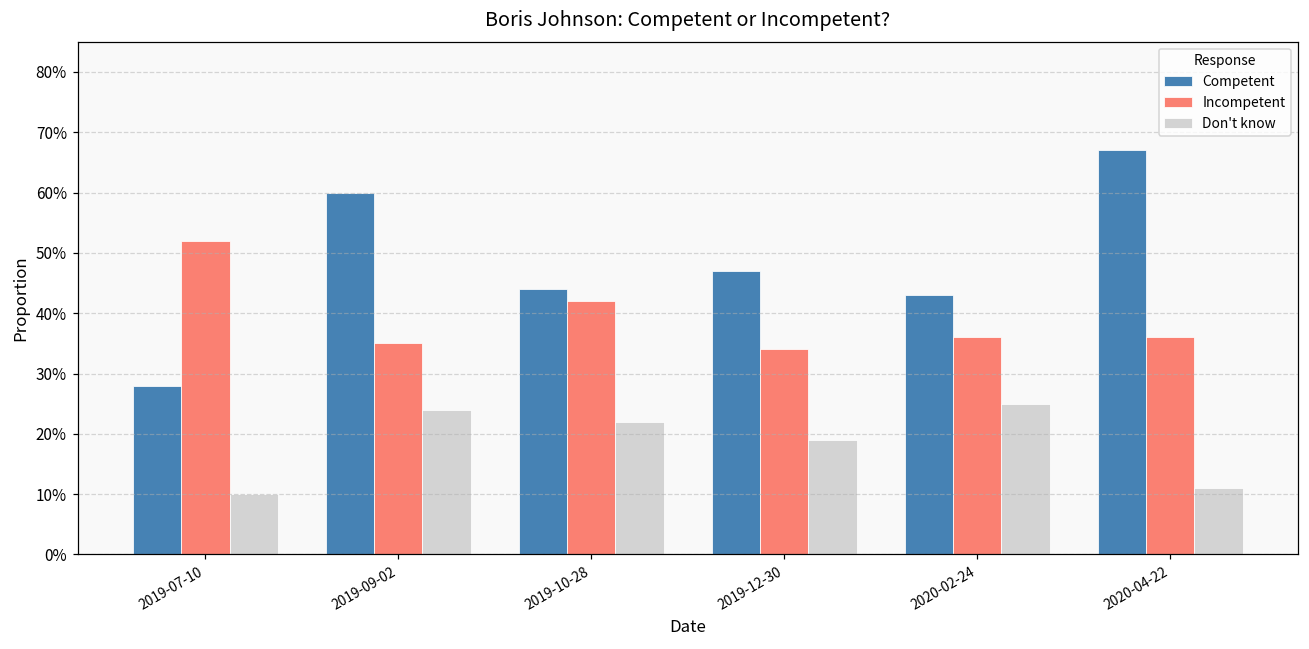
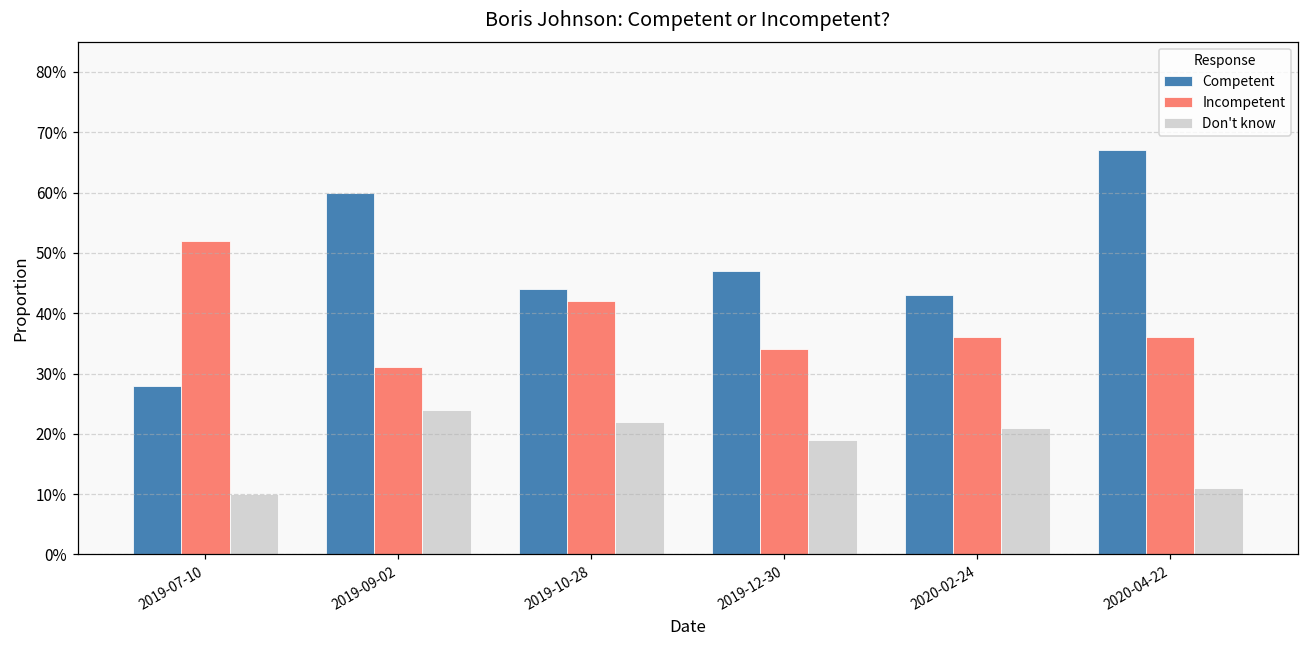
Incompetent, 2019-09-02: 35% -> 31%
Don't know, 2020-02-24: 25% -> 21%
